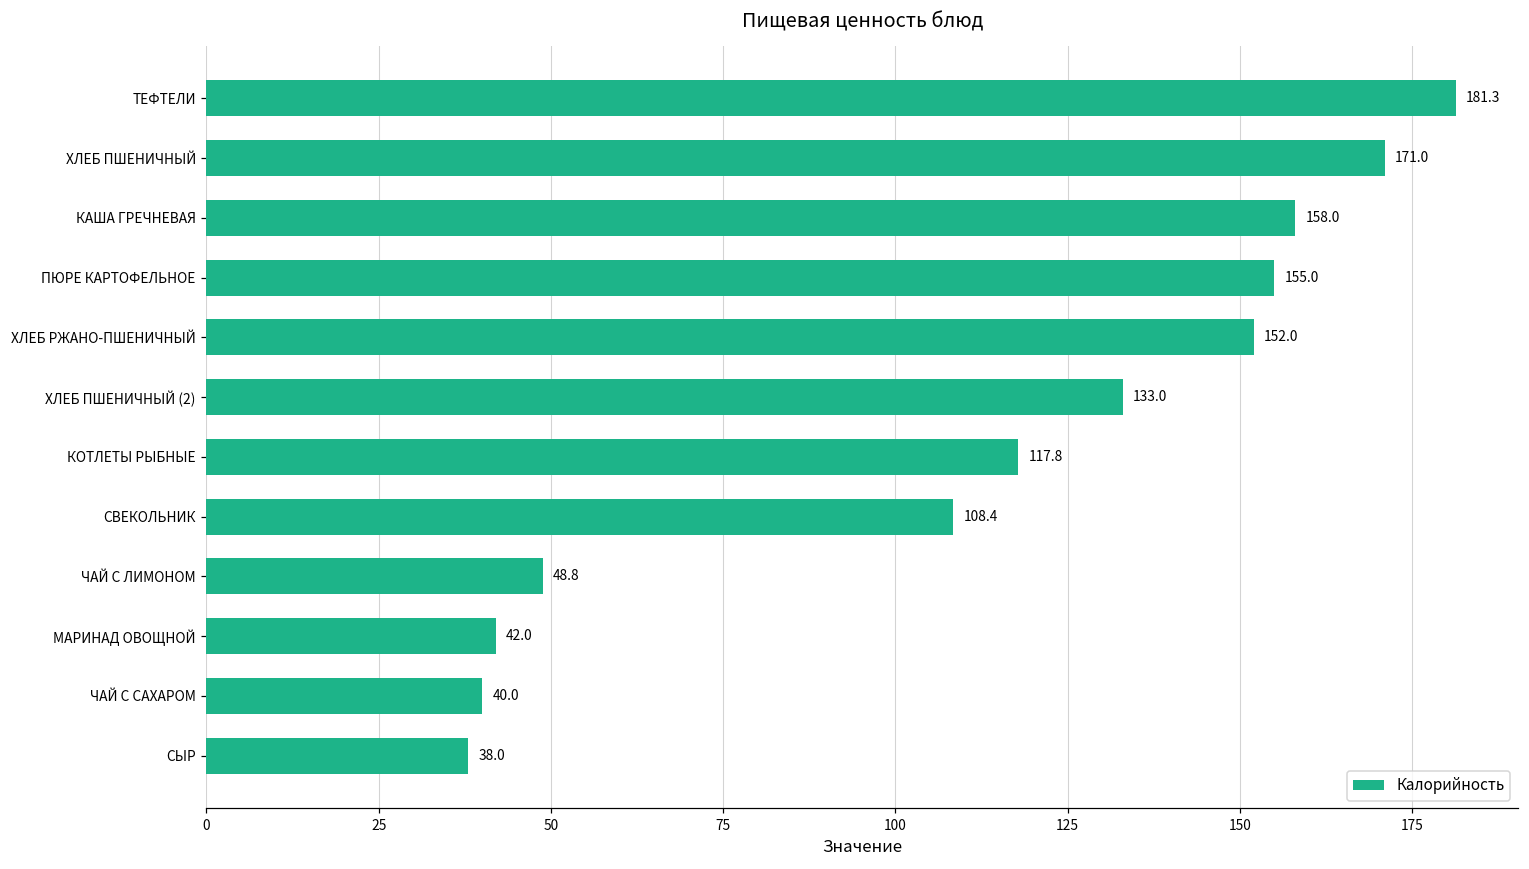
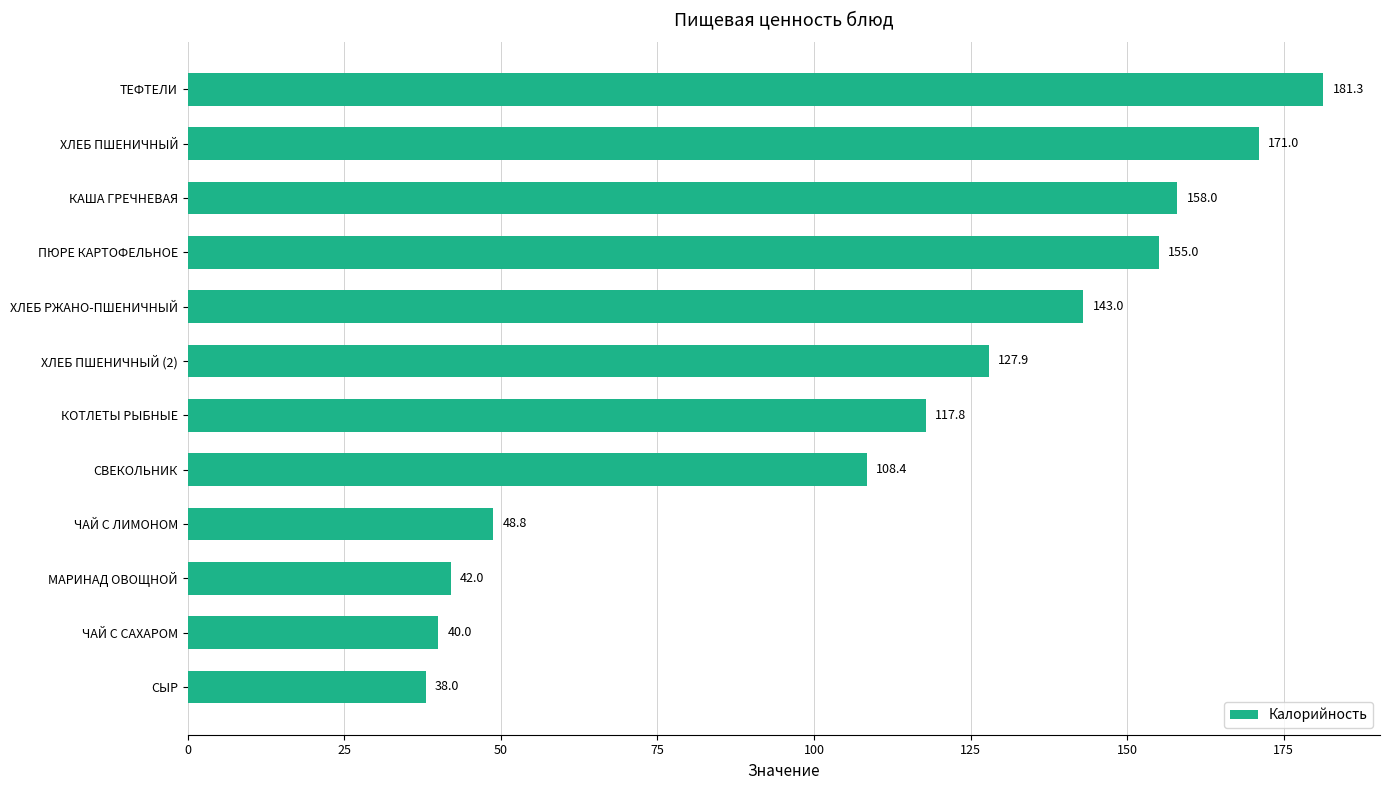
ХЛЕБ РЖАНО-ПШЕНИЧНЫЙ: 152.0 -> 143.0
ХЛЕБ ПШЕНИЧНЫЙ (2): 133.0 -> 127.9
